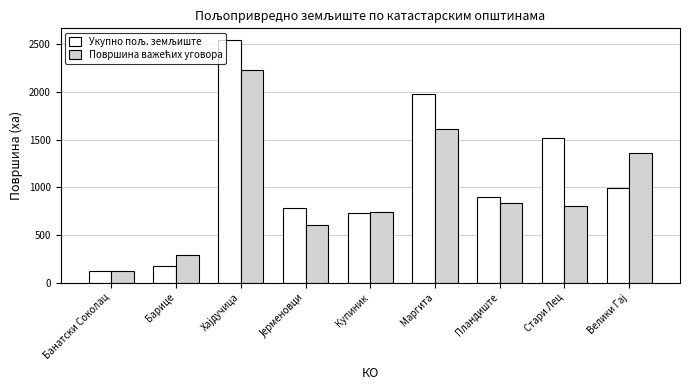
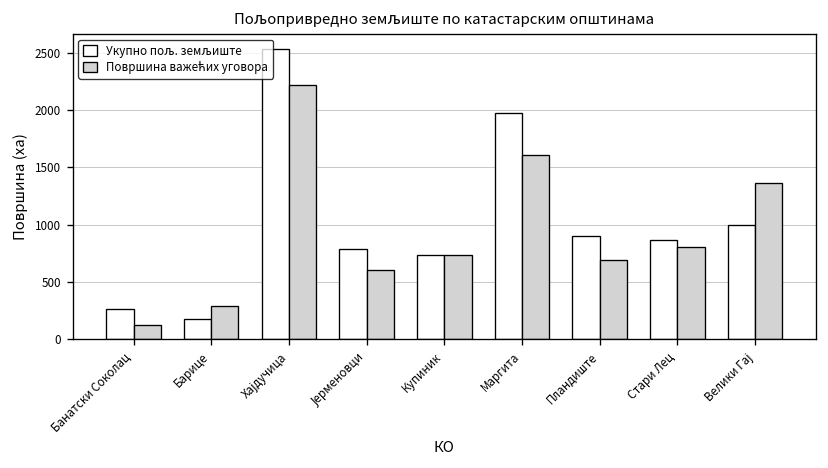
Укупно пољ. земљиште, Банатски Соколац: 100 -> 300
Површина важећих уговора, Пландиште: 800 -> 700
Укупно пољ. земљиште, Стари Лец: 1500 -> 900
